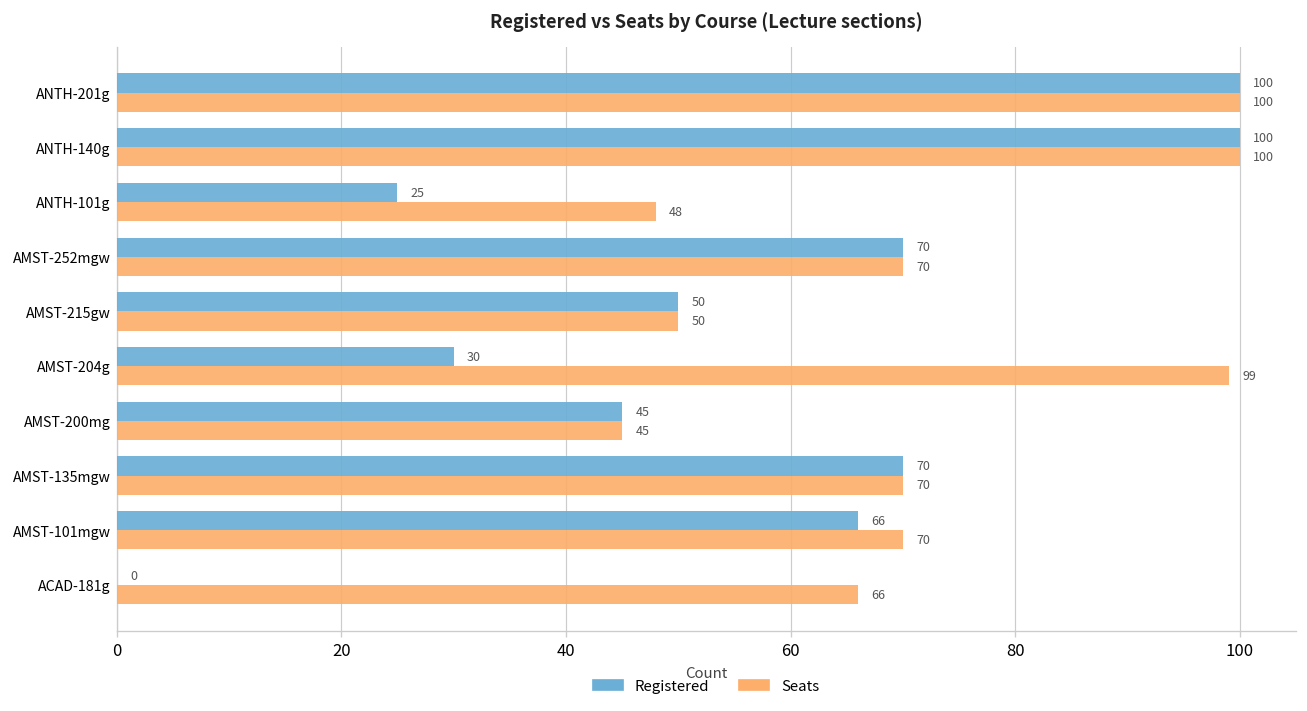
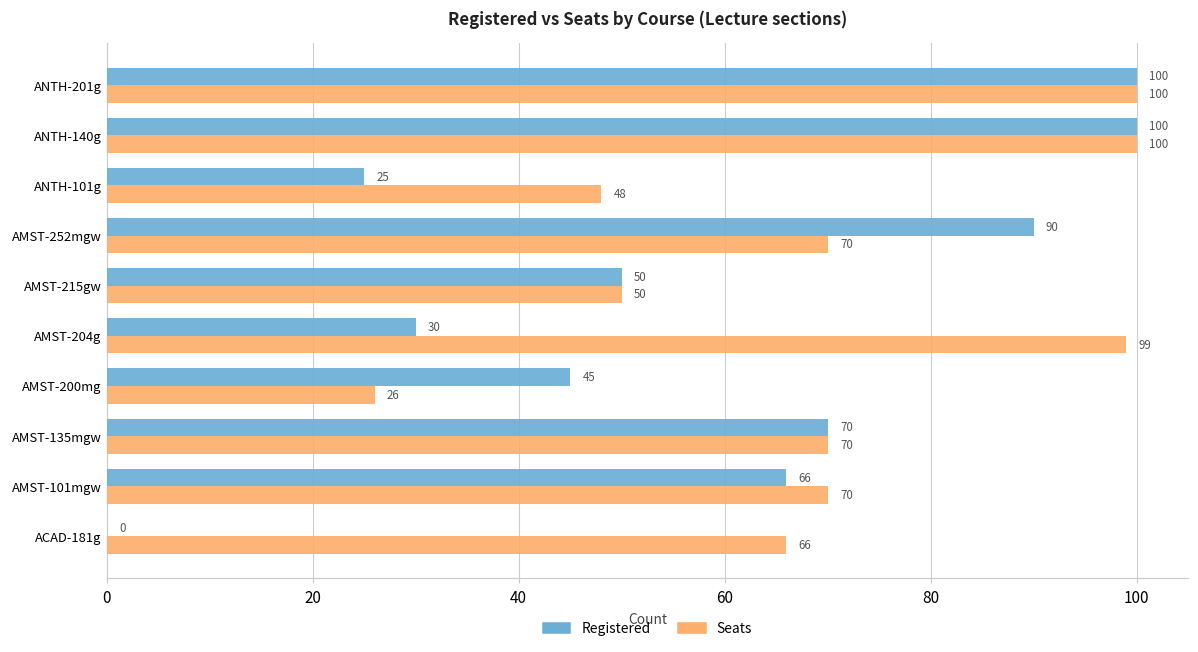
Registered, AMST-252mgw: 70 -> 90
Seats, AMST-200mg: 45 -> 26
